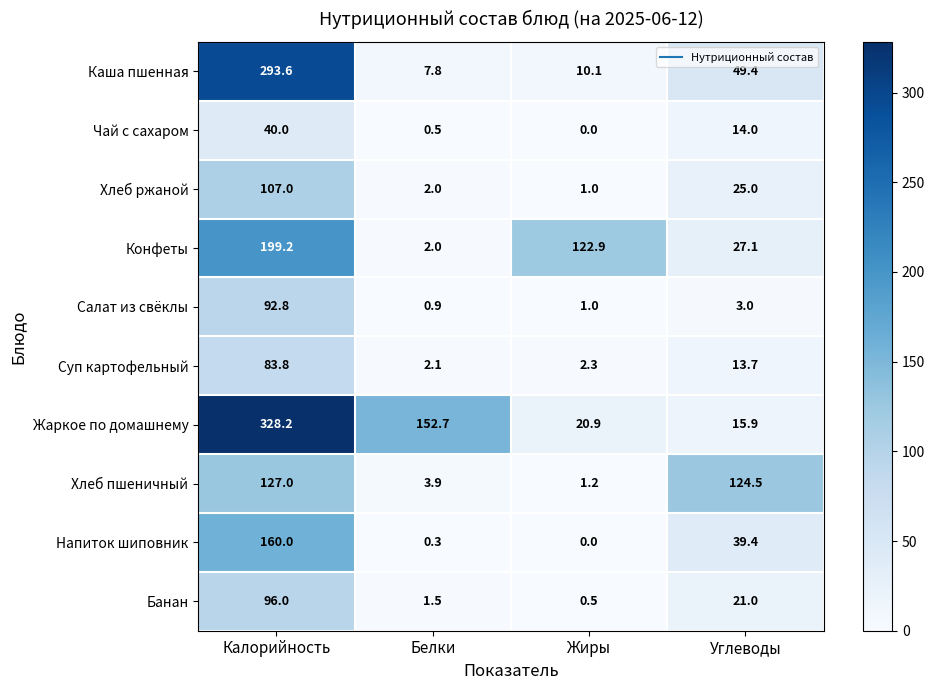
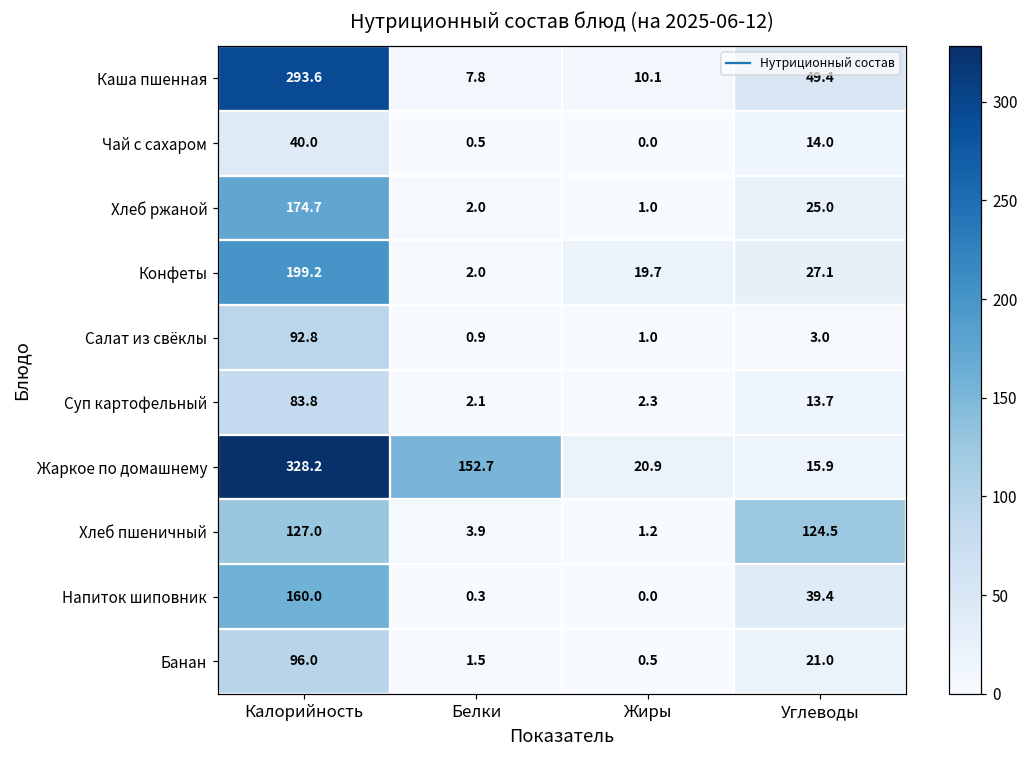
Хлеб ржаной, Калорийность: 107.0 -> 174.7
Конфеты, Жиры: 122.9 -> 19.7
